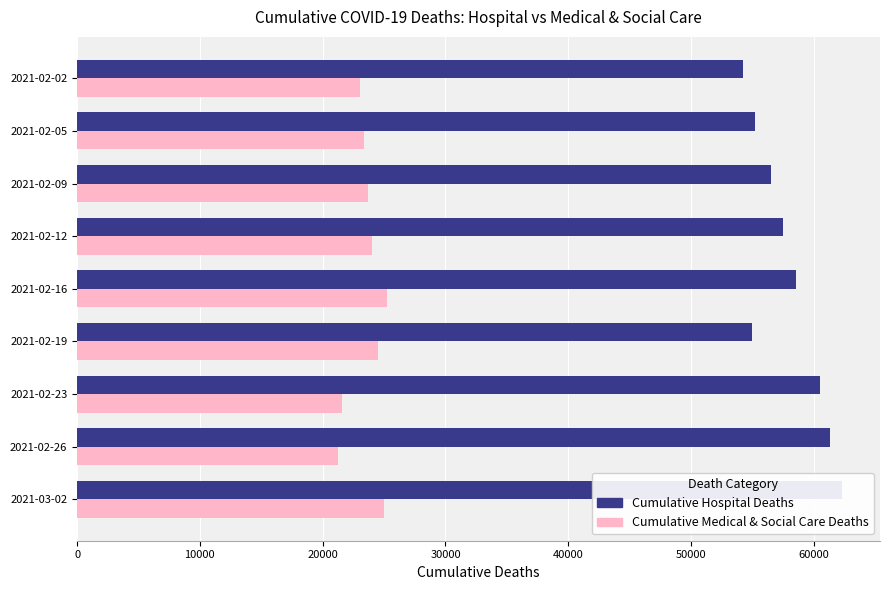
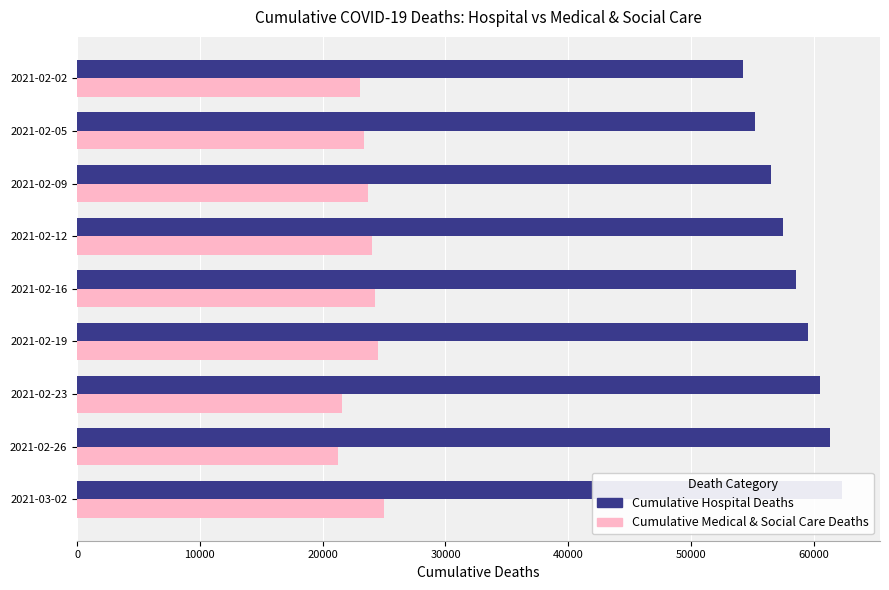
Cumulative Medical & Social Care Deaths, 2021-02-16: 25200 -> 24200
Cumulative Hospital Deaths, 2021-02-19: 55000 -> 59500
